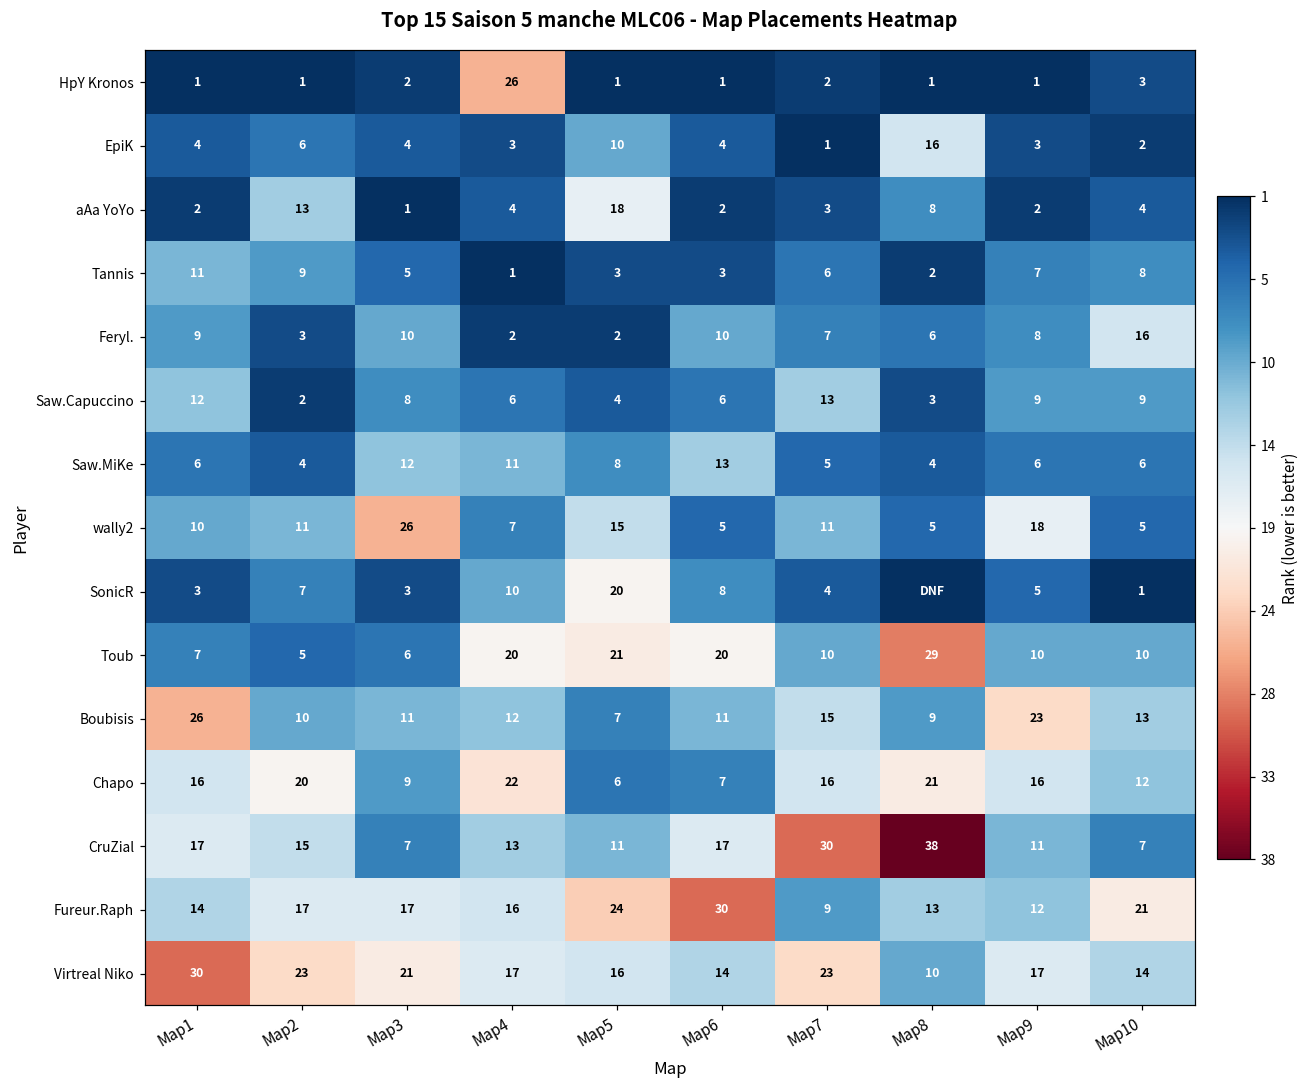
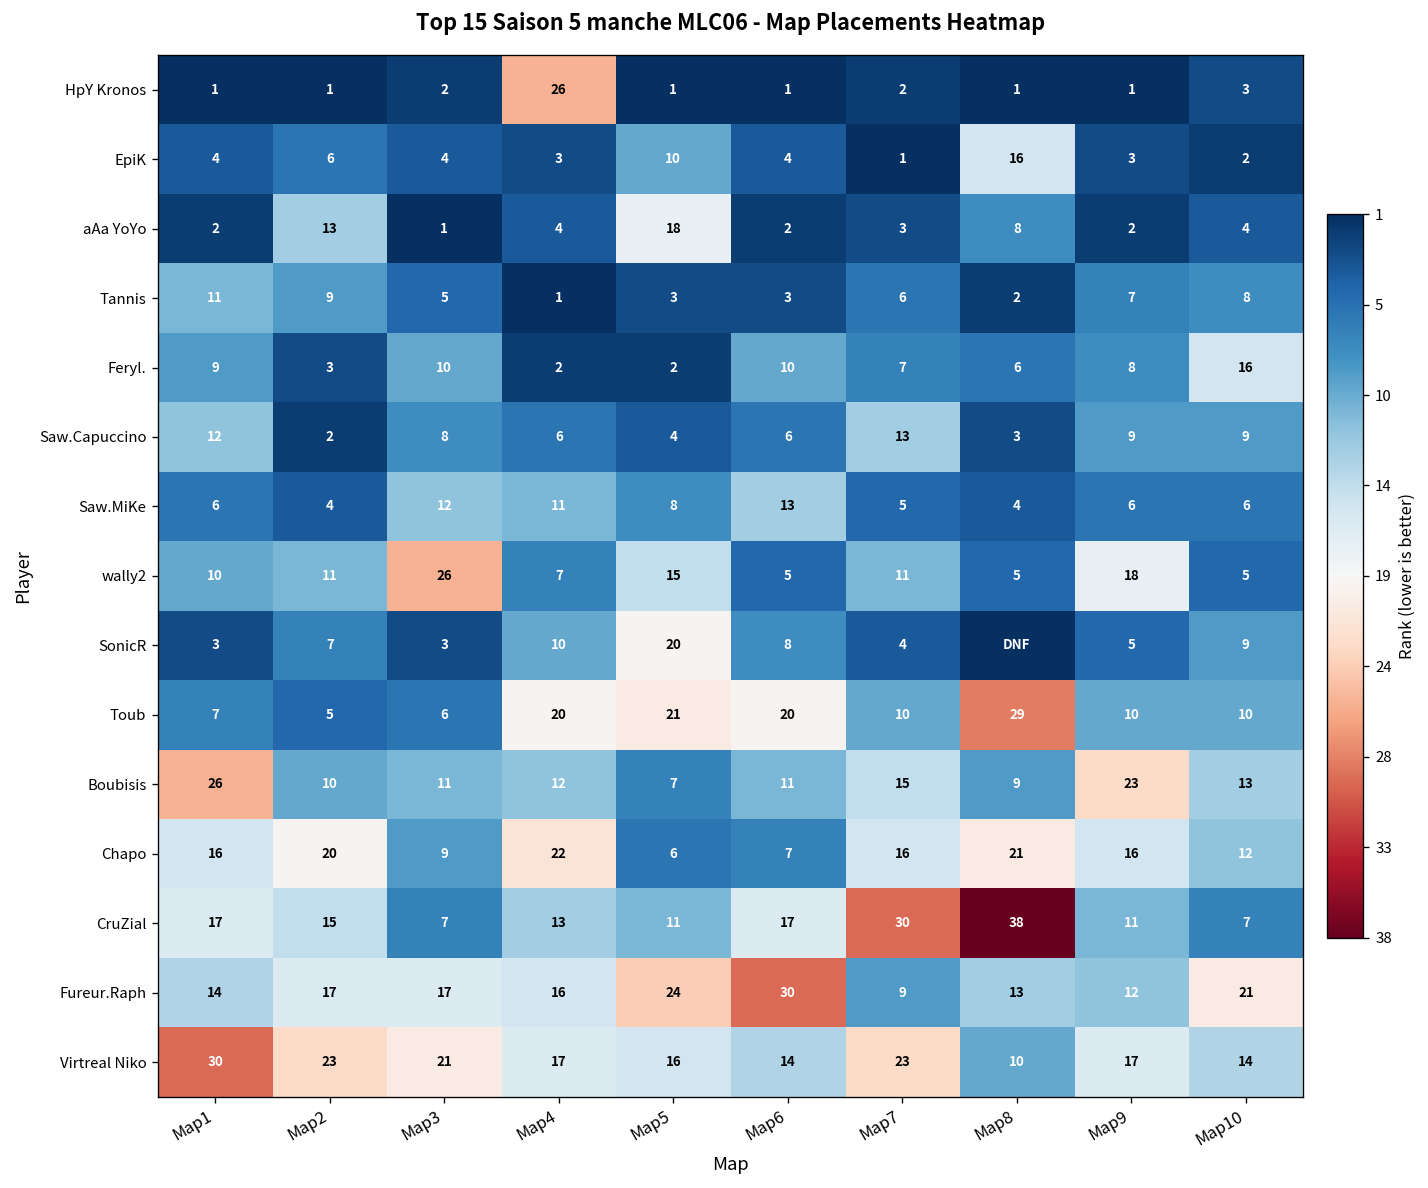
SonicR, Map10: 1 -> 9
